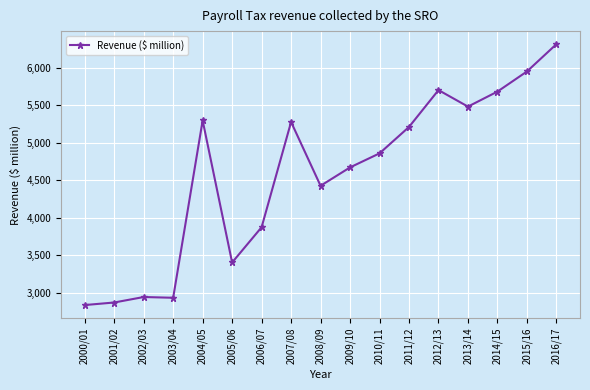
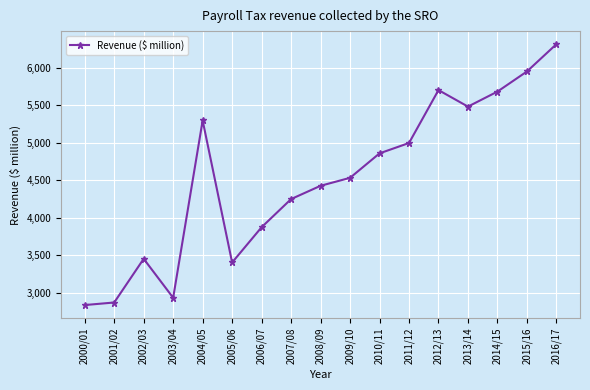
2002/03: 2,900 -> 3,500
2007/08: 5,300 -> 4,200
2009/10: 4,700 -> 4,500
2011/12: 5,200 -> 5,000
